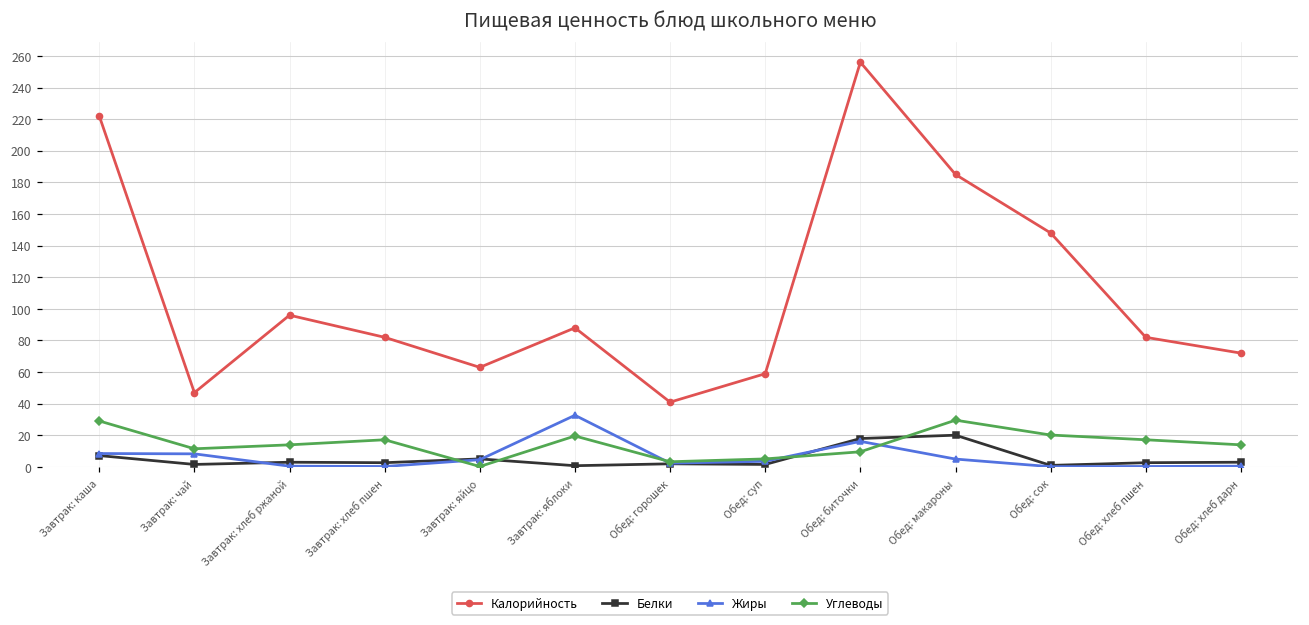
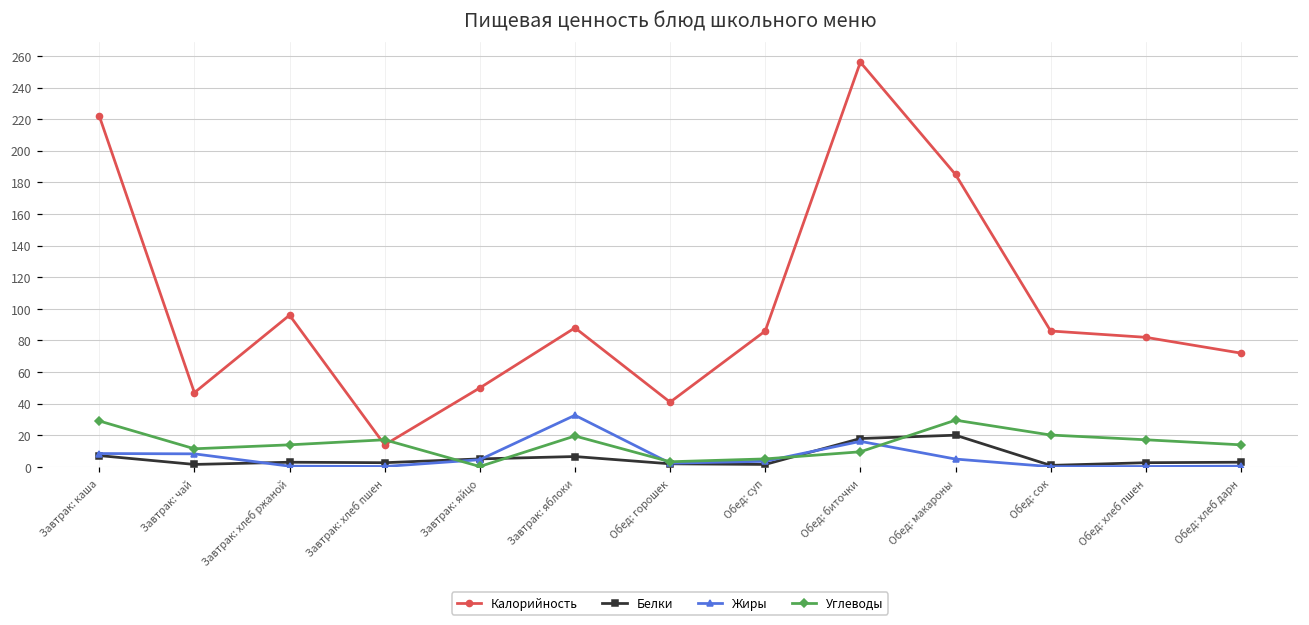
Калорийность, Завтрак: хлеб пшен: 82 -> 14
Калорийность, Завтрак: яйцо: 63 -> 50
Белки, Завтрак: яблоки: 1 -> 7
Калорийность, Обед: суп: 59 -> 86
Калорийность, Обед: сок: 148 -> 86
